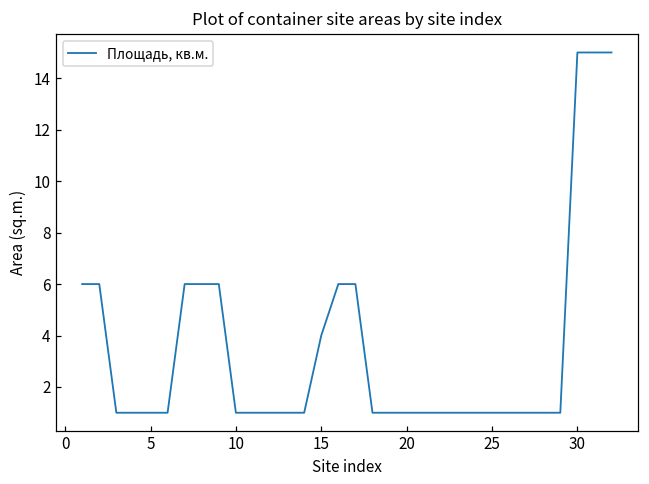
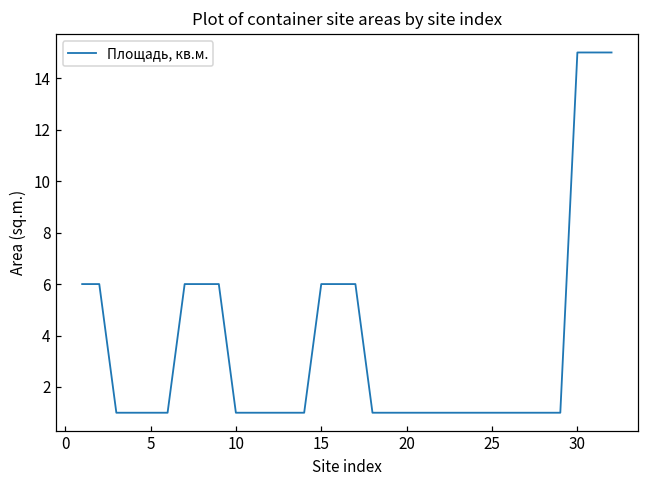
15: 4 -> 6
